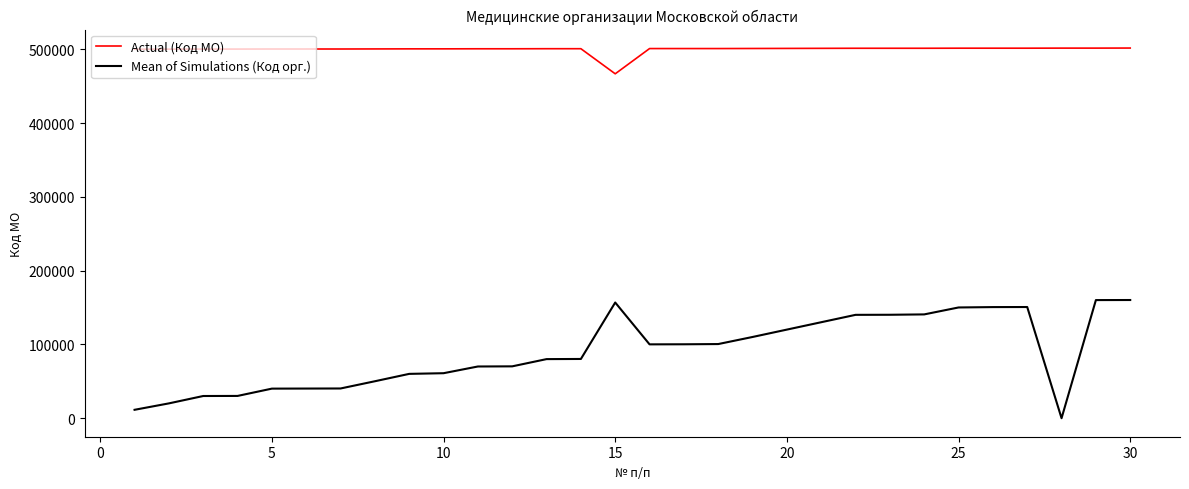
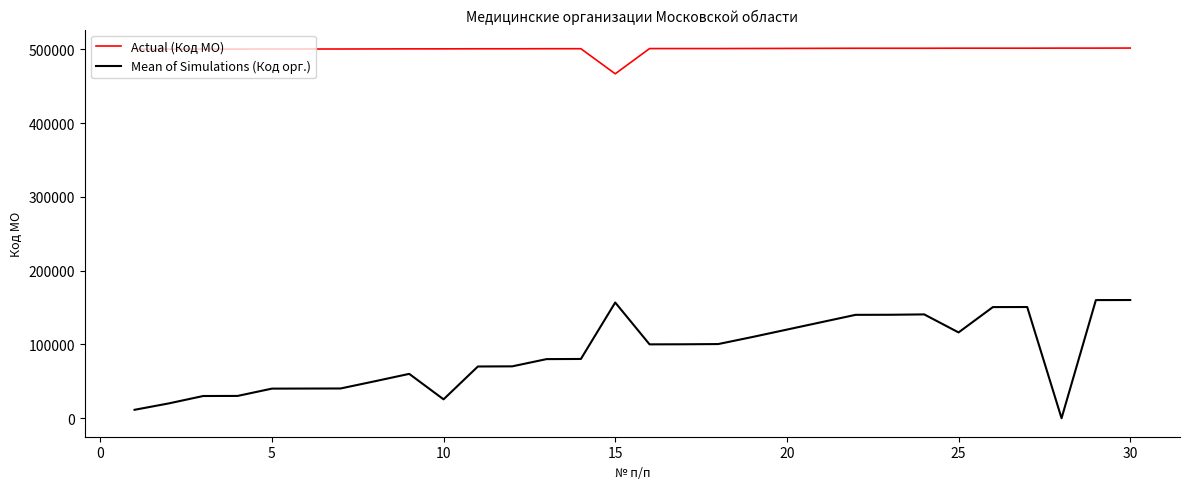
Mean of Simulations (Код орг.), 10: 60000 -> 30000
Mean of Simulations (Код орг.), 25: 150000 -> 120000
